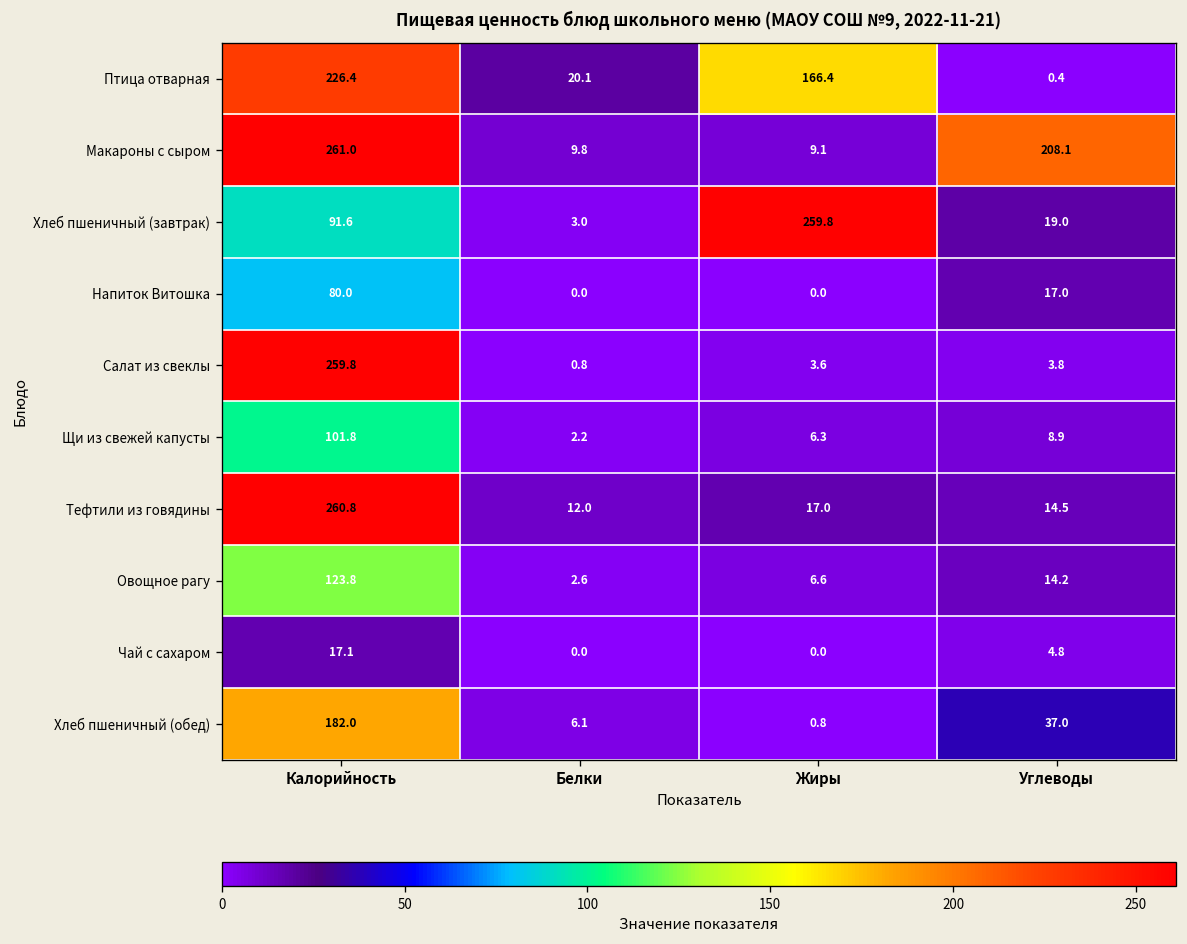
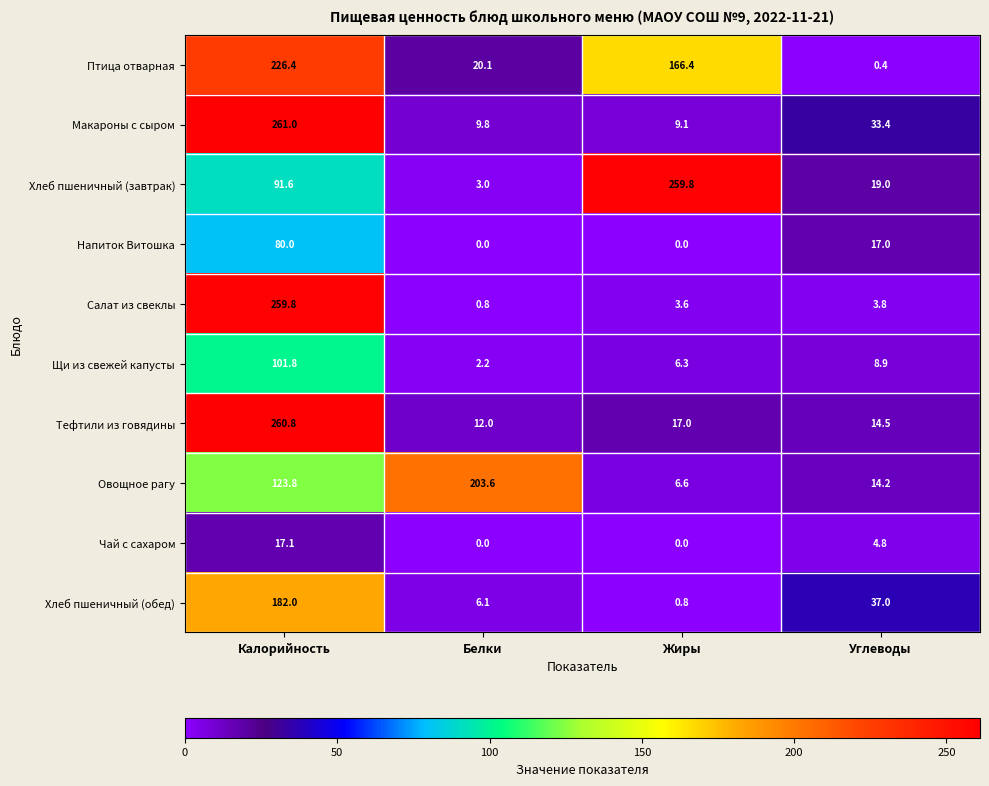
Макароны с сыром, Углеводы: 208.1 -> 33.4
Овощное рагу, Белки: 2.6 -> 203.6
